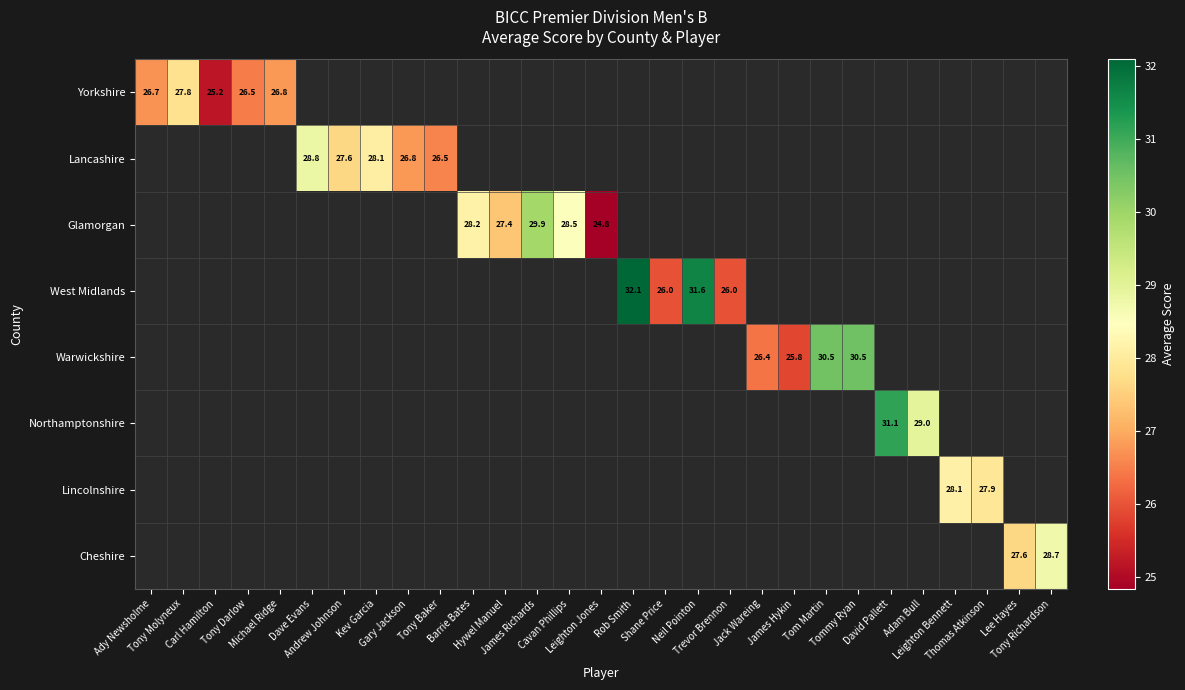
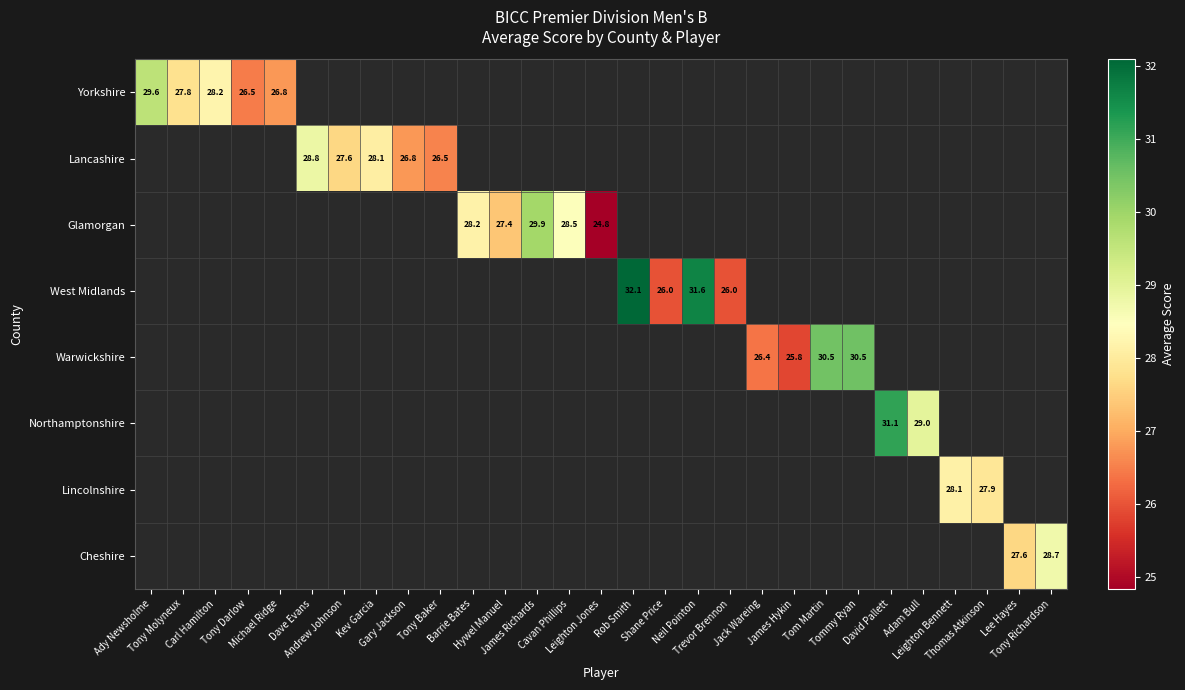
Yorkshire, Ady Newsholme: 26.7 -> 29.6
Yorkshire, Carl Hamilton: 25.2 -> 28.2
